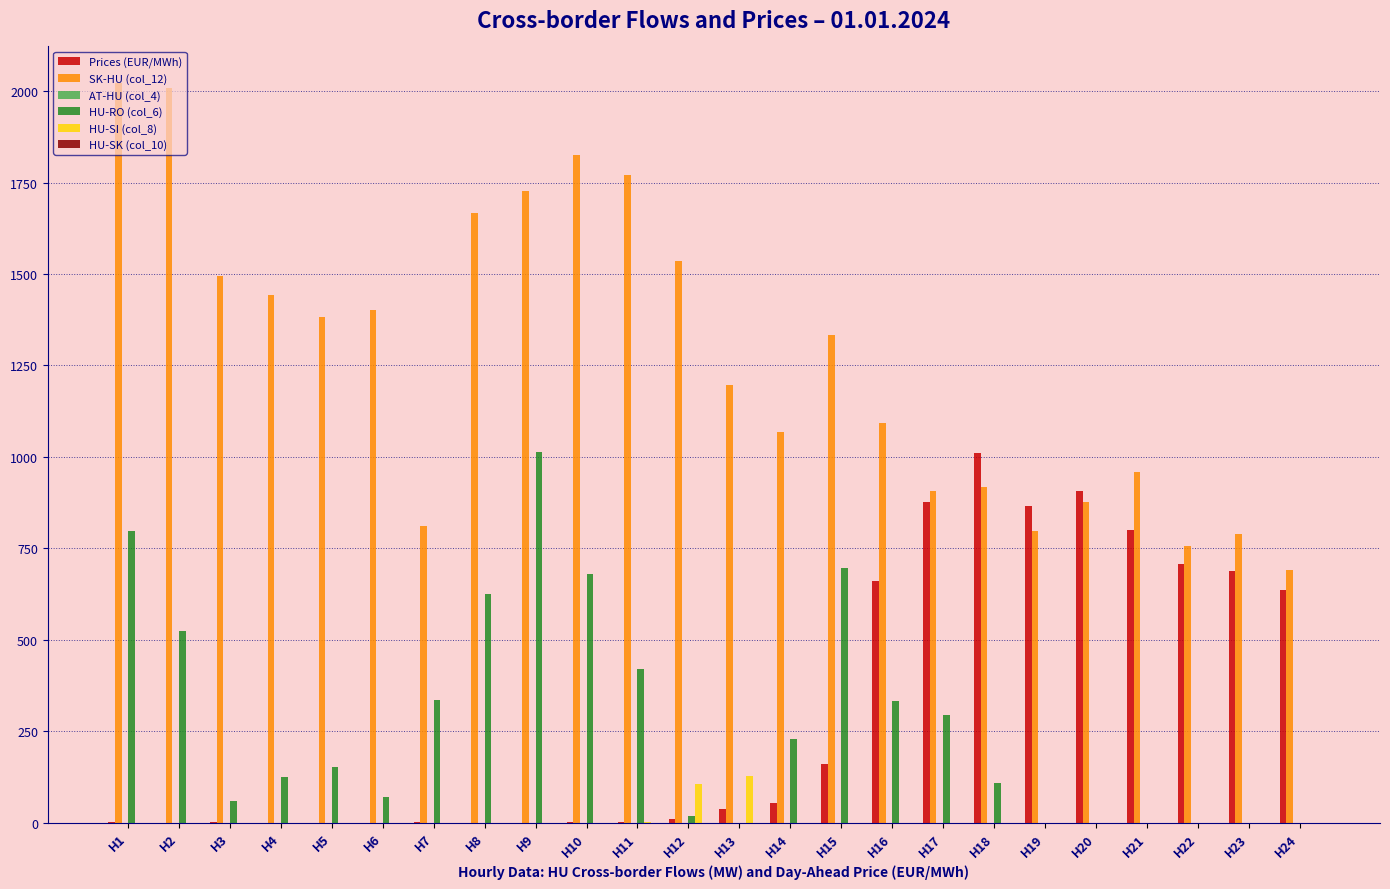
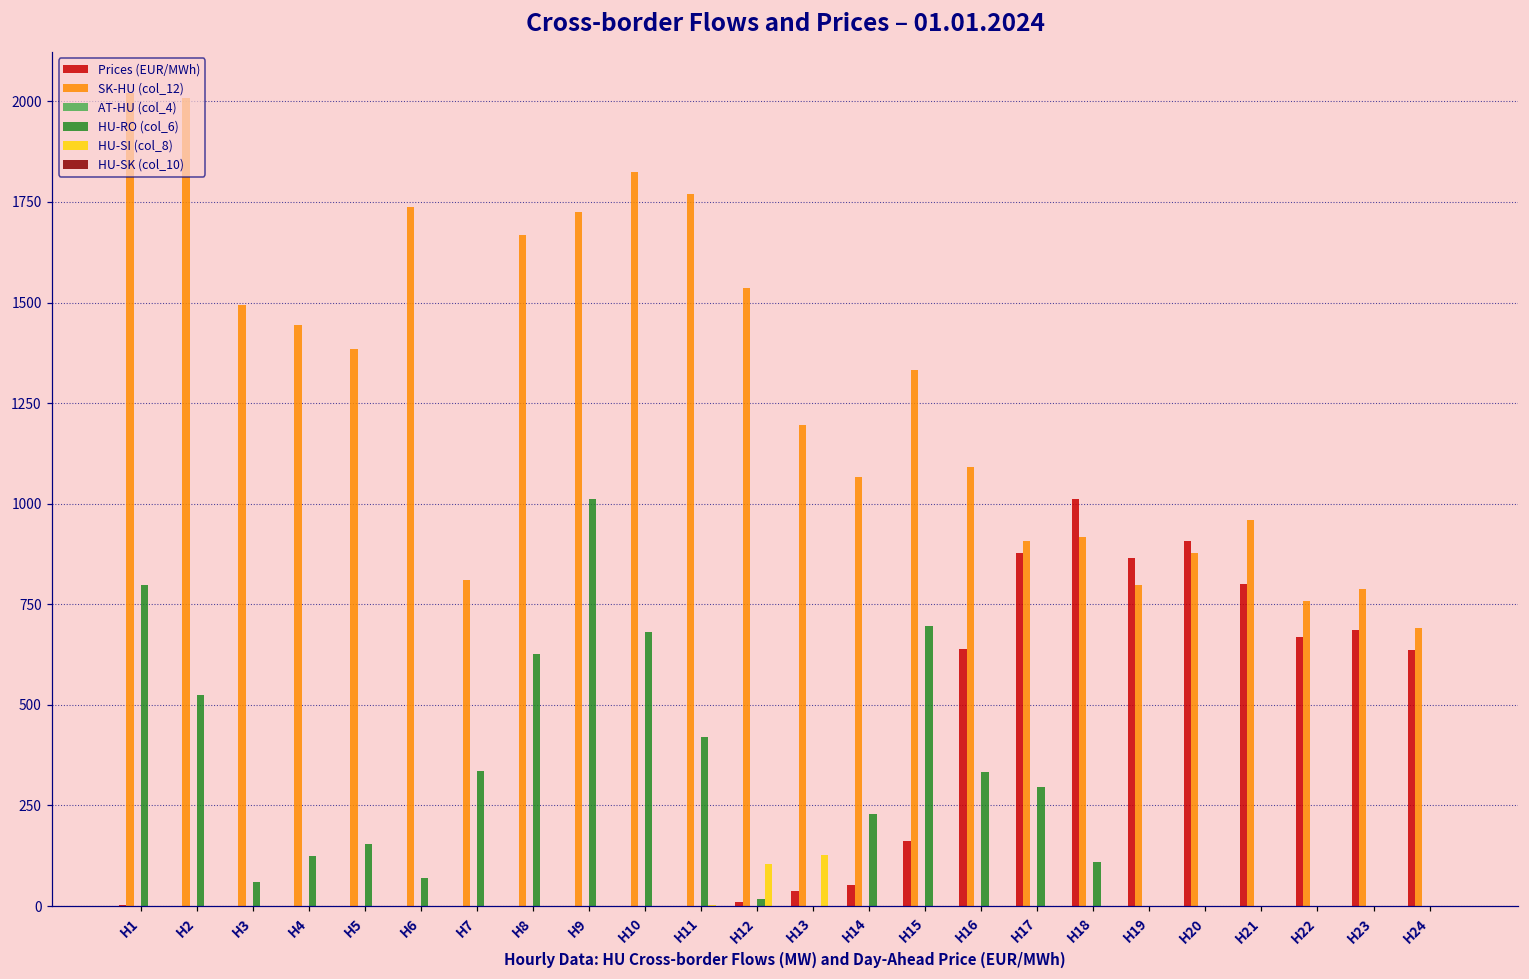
SK-HU (col_12), H6: 1400 -> 1740
Prices (EUR/MWh), H16: 660 -> 640
Prices (EUR/MWh), H22: 710 -> 670
